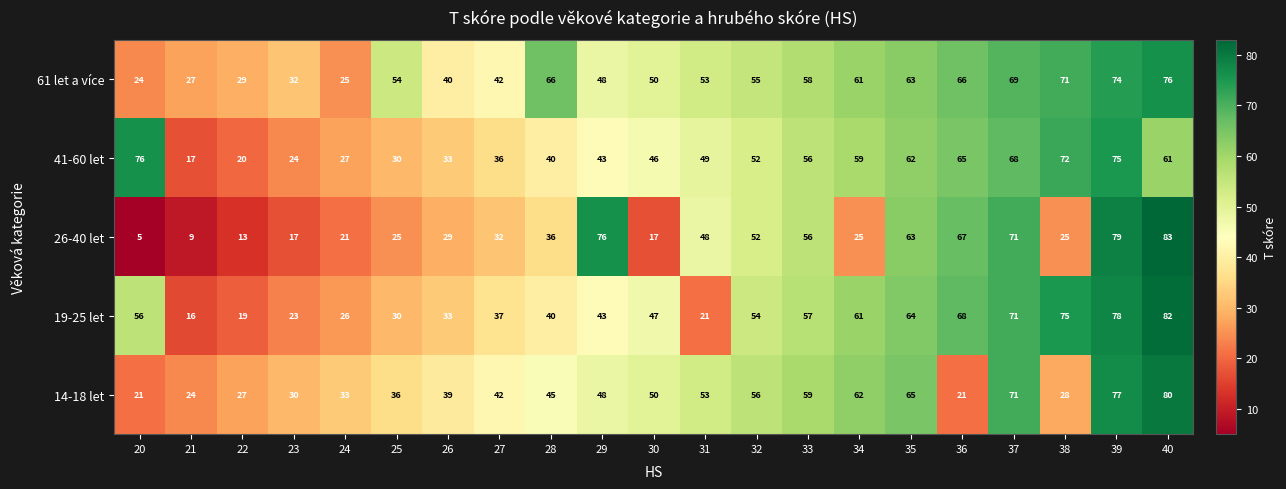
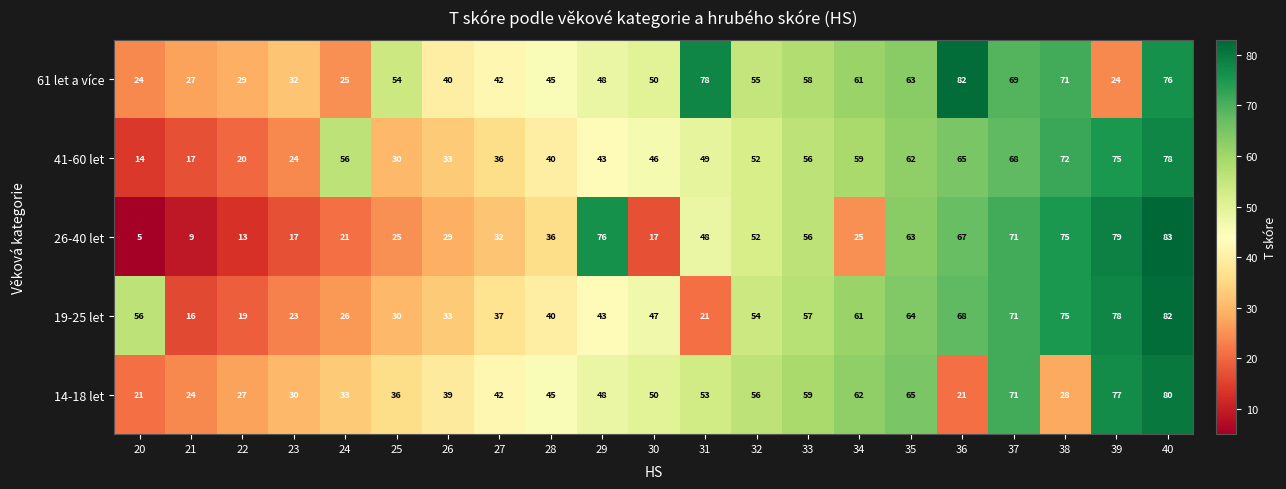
61 let a více, 28: 66 -> 45
61 let a více, 31: 53 -> 78
61 let a více, 36: 66 -> 82
61 let a více, 39: 74 -> 24
41-60 let, 20: 76 -> 14
41-60 let, 24: 27 -> 56
41-60 let, 40: 61 -> 78
26-40 let, 38: 25 -> 75
